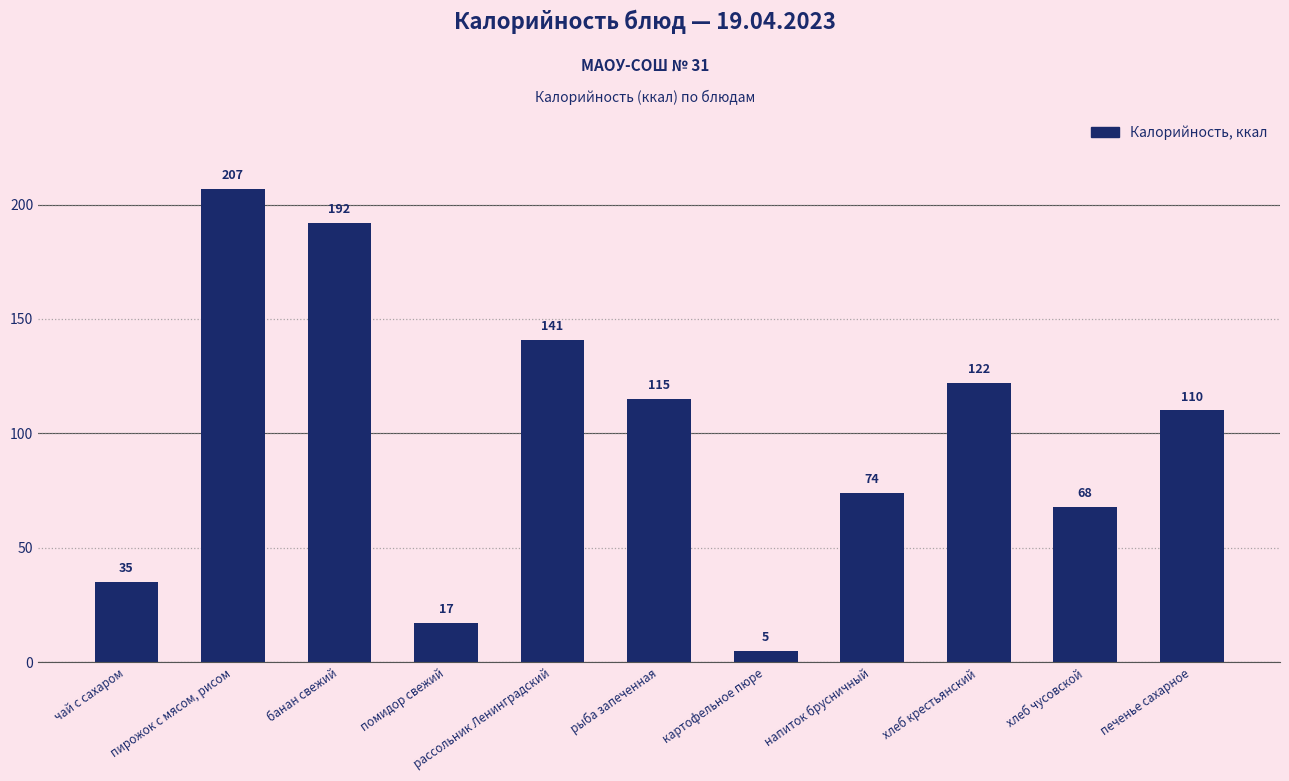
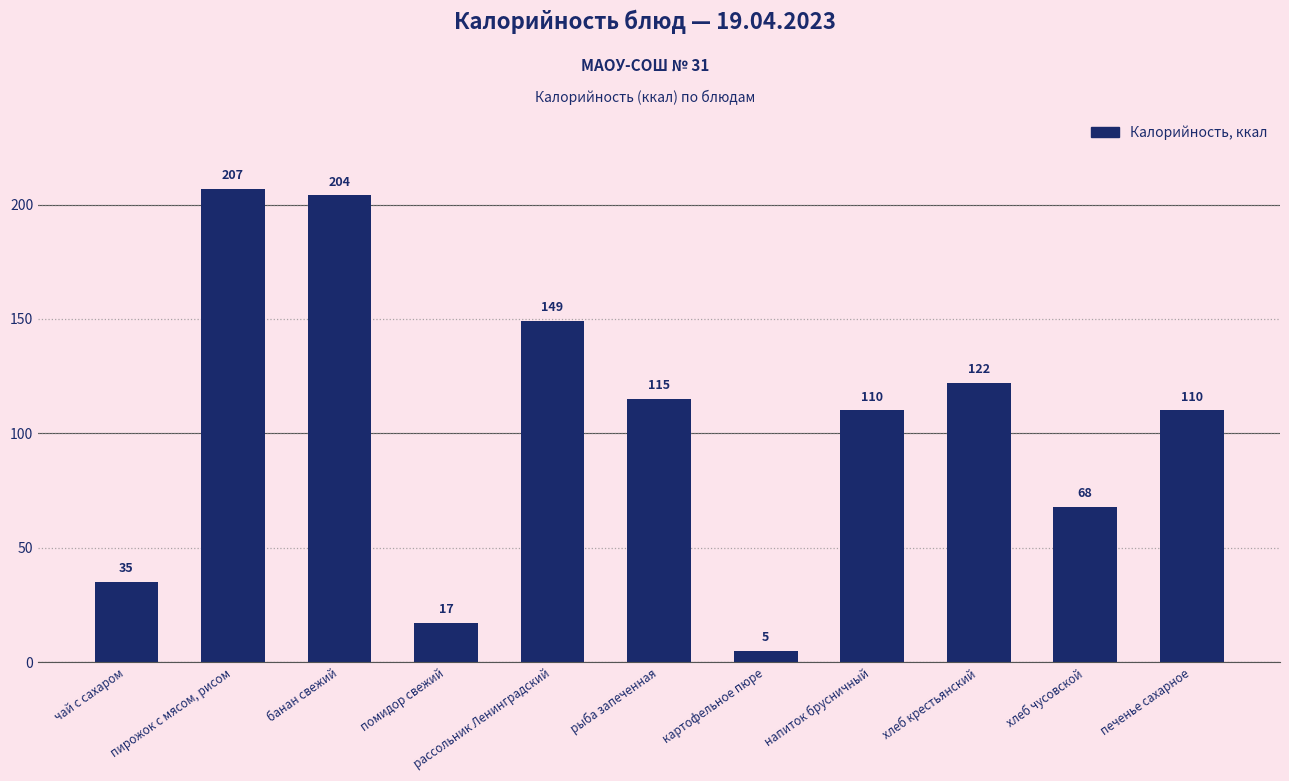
банан свежий: 192 -> 204
рассольник Ленинградский: 141 -> 149
напиток брусничный: 74 -> 110
